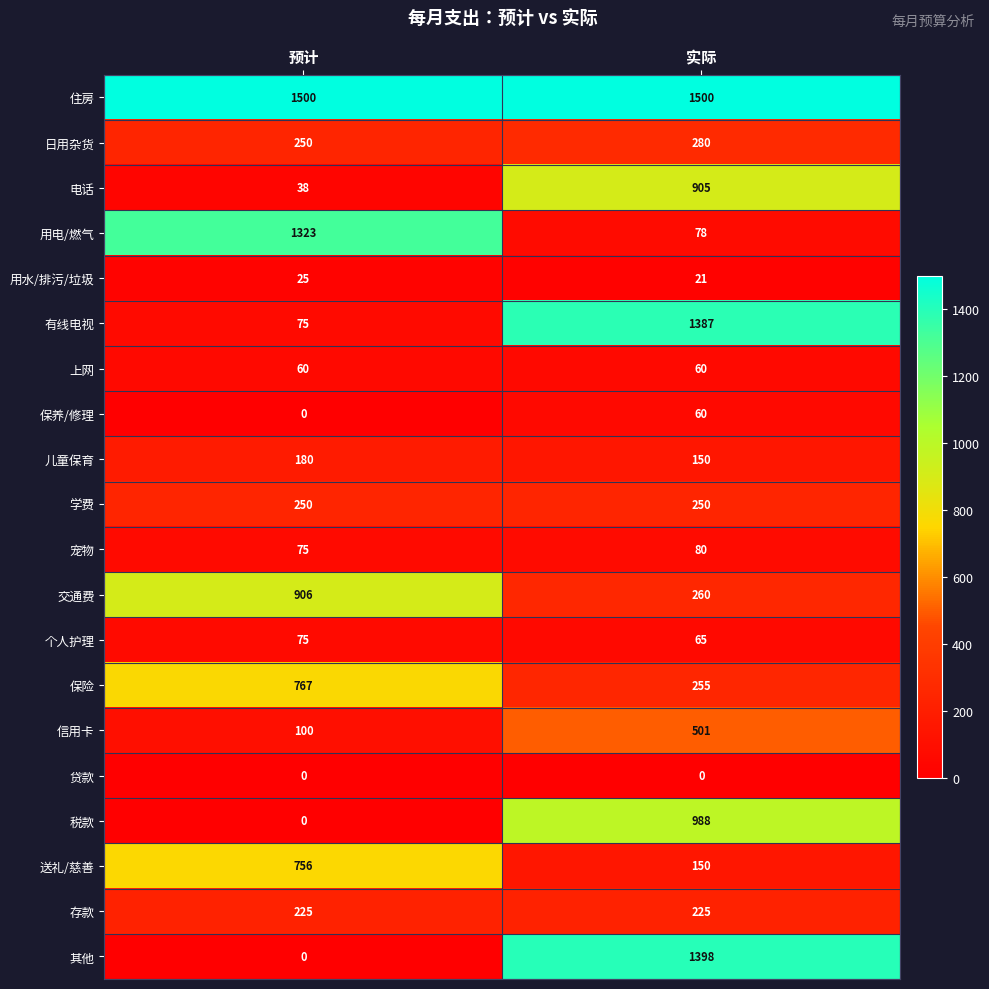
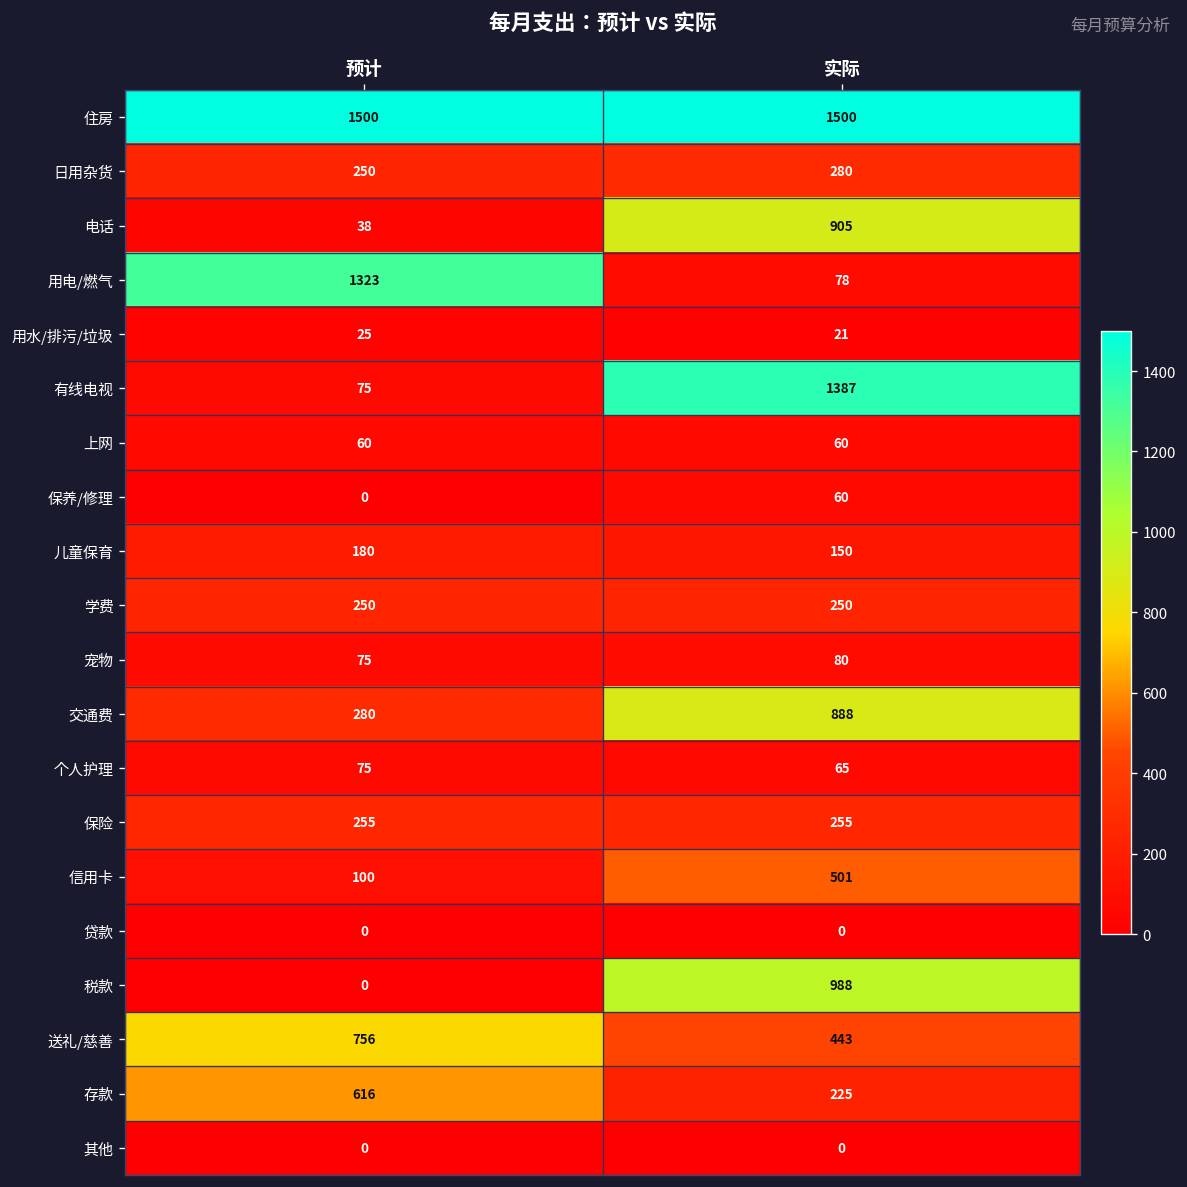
交通费, 预计: 906 -> 280
交通费, 实际: 260 -> 888
保险, 预计: 767 -> 255
送礼/慈善, 实际: 150 -> 443
存款, 预计: 225 -> 616
其他, 实际: 1398 -> 0
